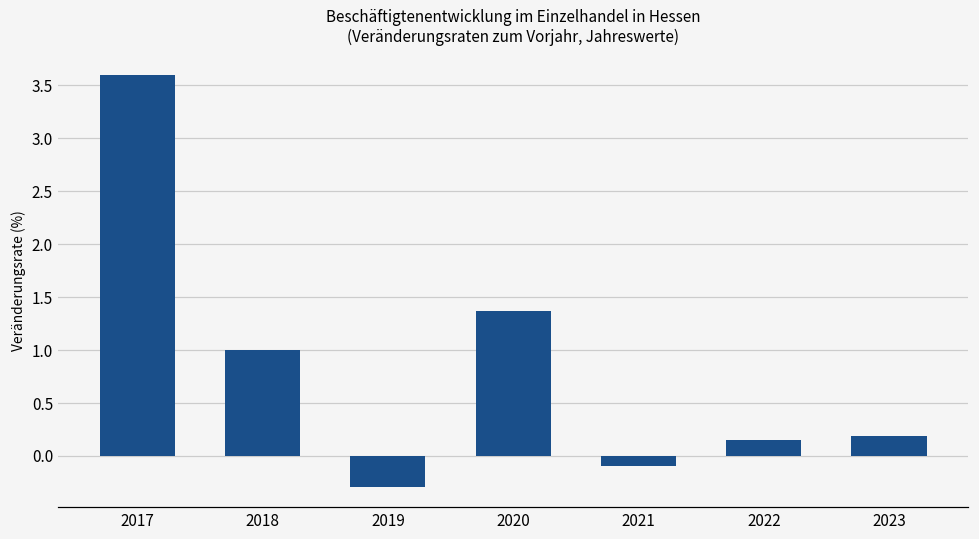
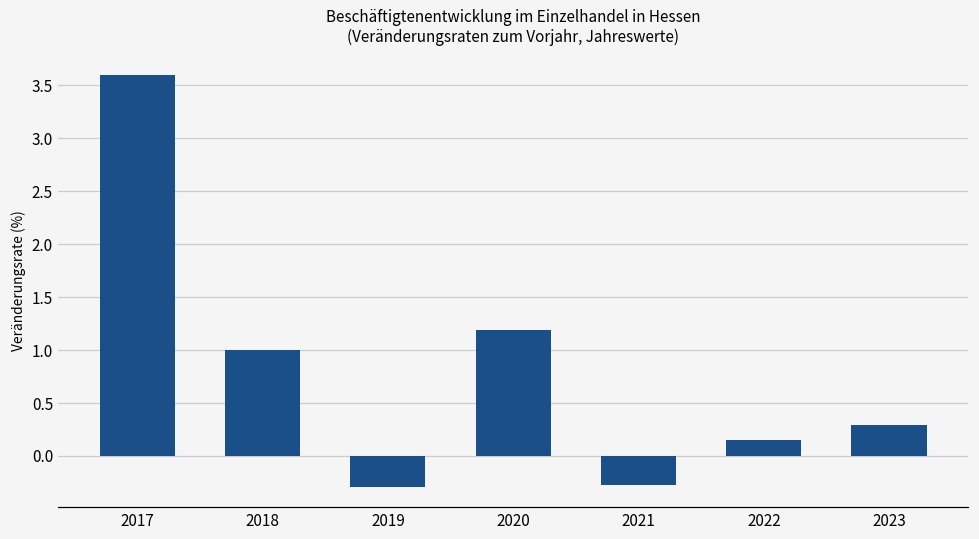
2020: 1.4 -> 1.2
2021: -0.1 -> -0.3
2023: 0.2 -> 0.3
